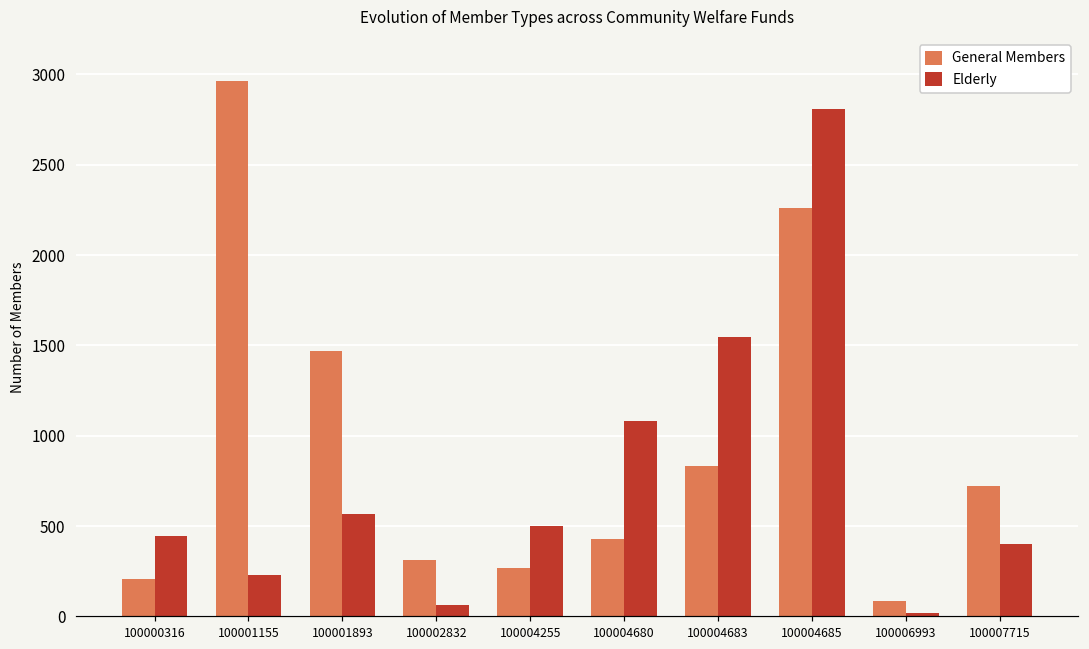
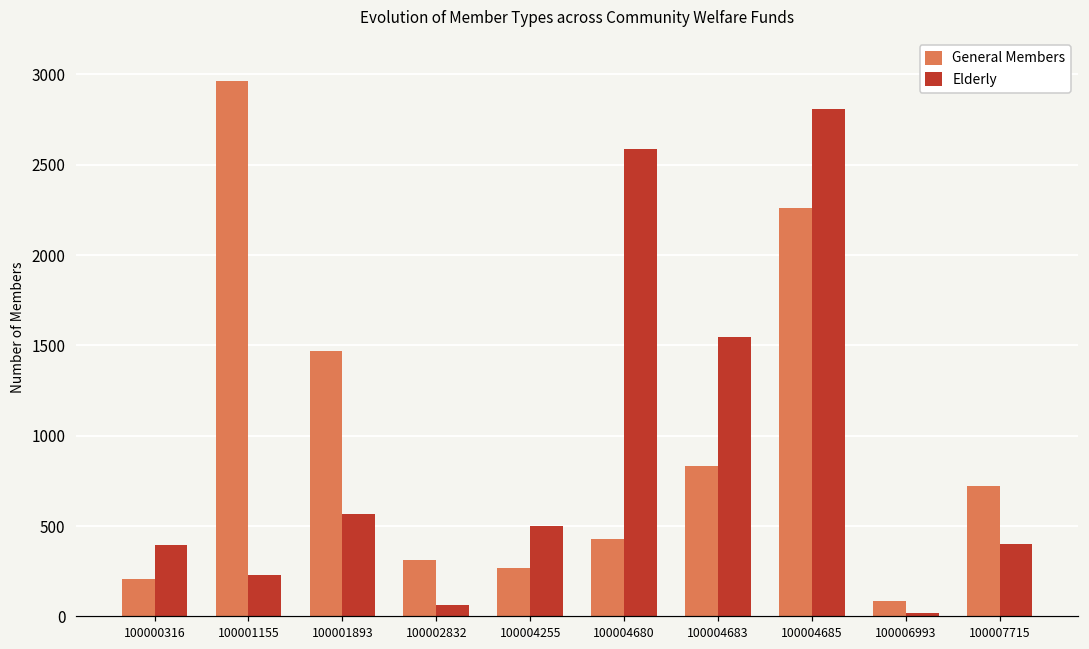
Elderly, 100000316: 450 -> 390
Elderly, 100004680: 1080 -> 2590
